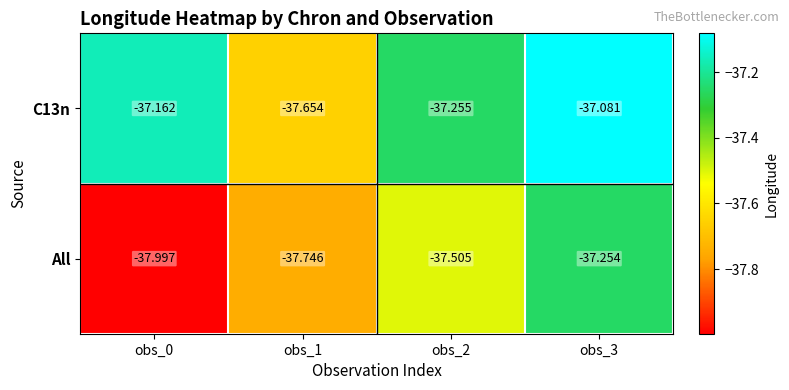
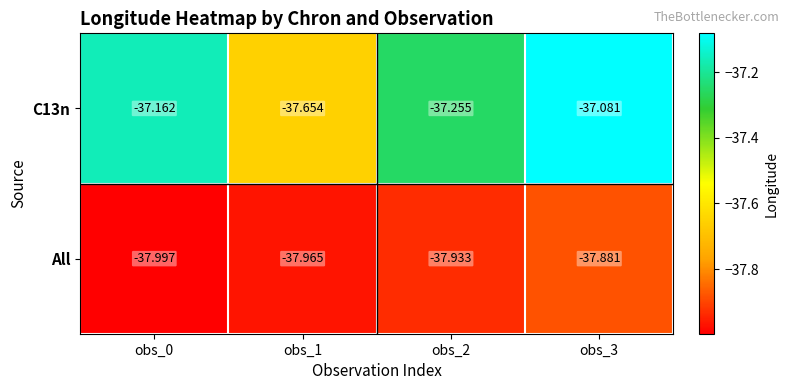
All, obs_1: -37.746 -> -37.965
All, obs_2: -37.505 -> -37.933
All, obs_3: -37.254 -> -37.881
